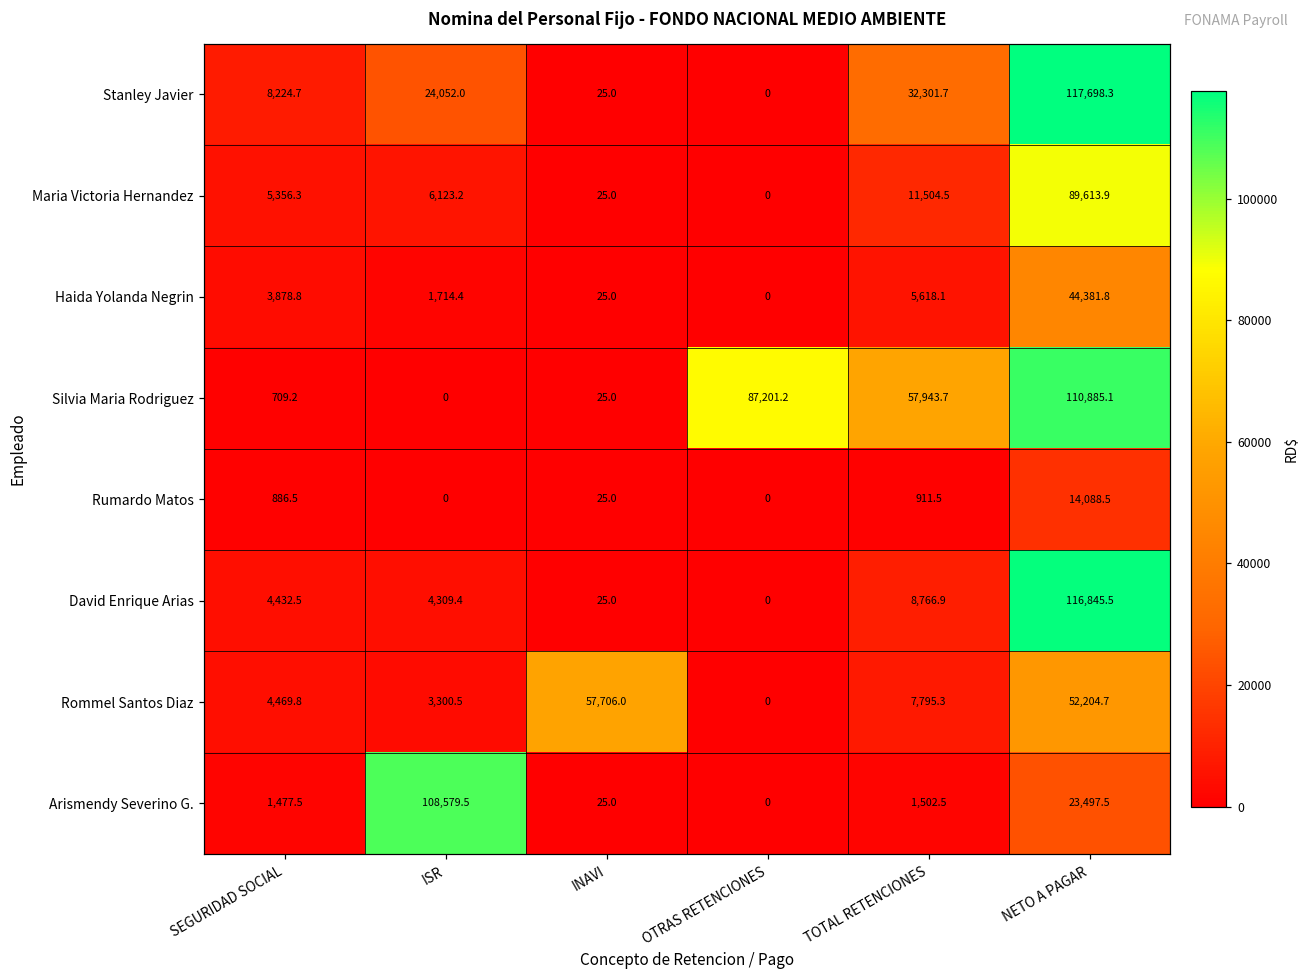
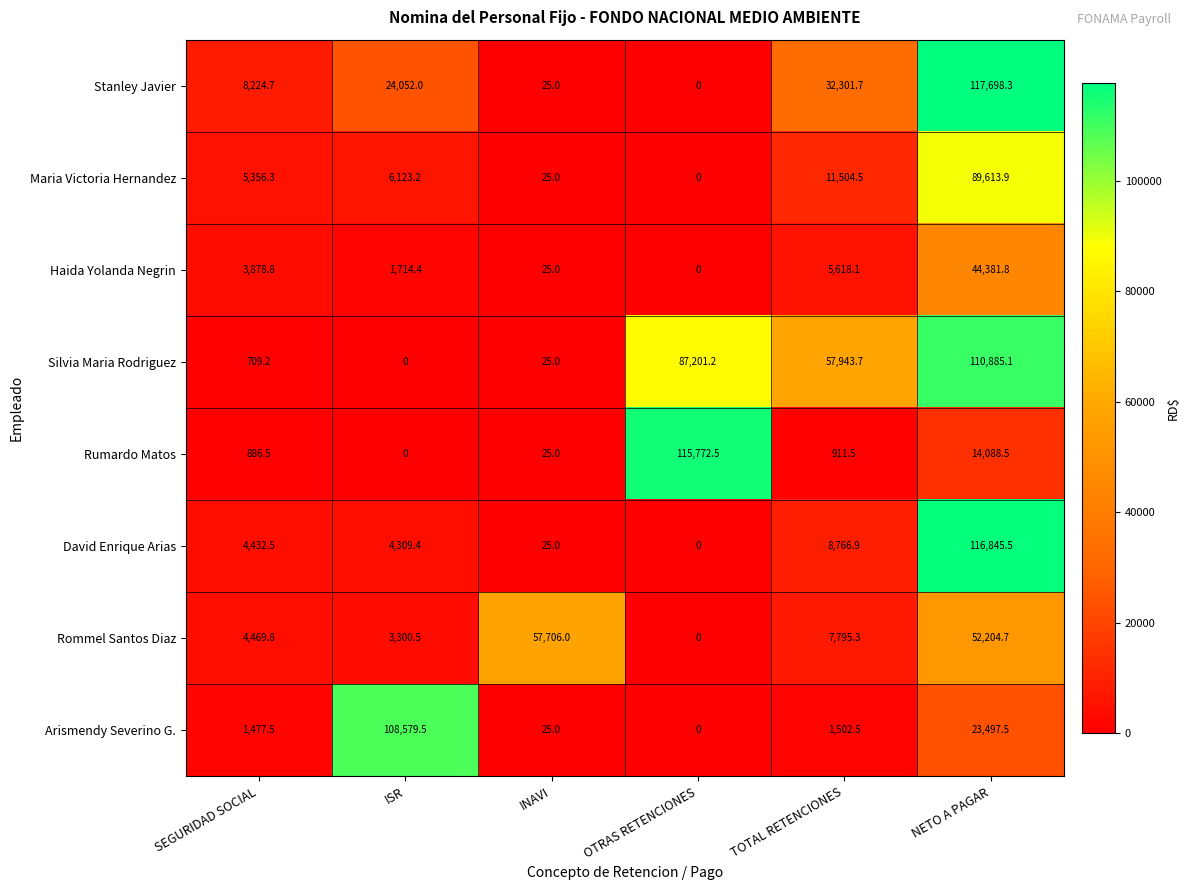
Rumardo Matos, OTRAS RETENCIONES: 0 -> 115,772.5
